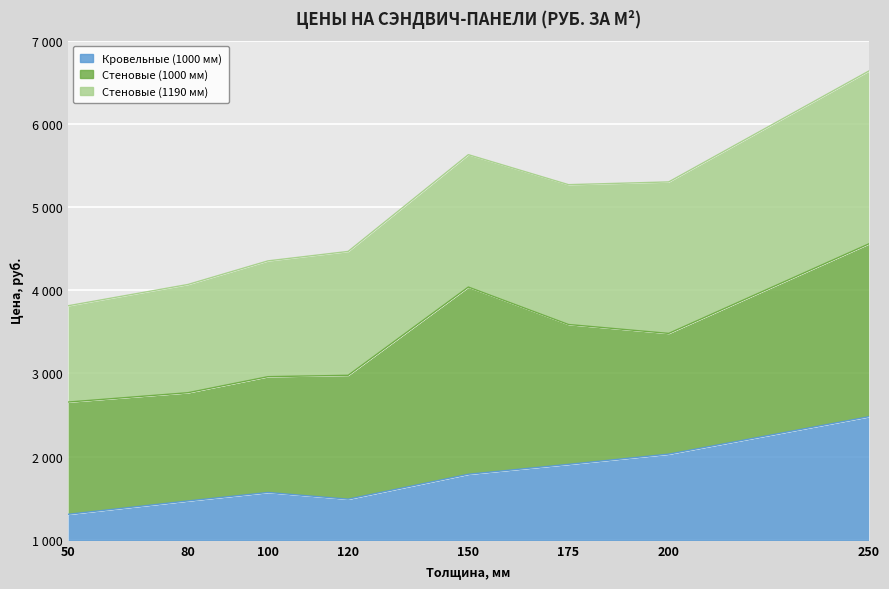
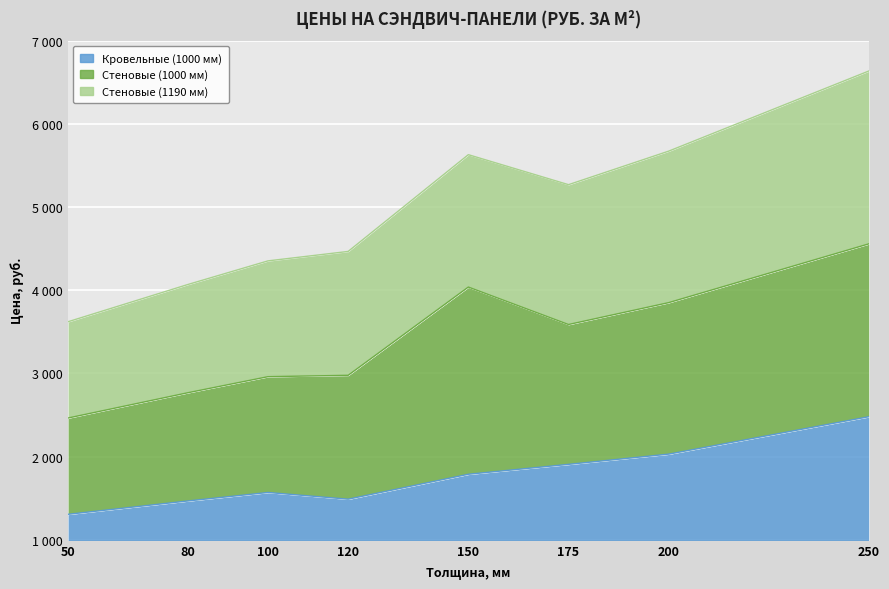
Стеновые (1000 мм), 50: 1300 -> 1200
Стеновые (1000 мм), 200: 1500 -> 1800
